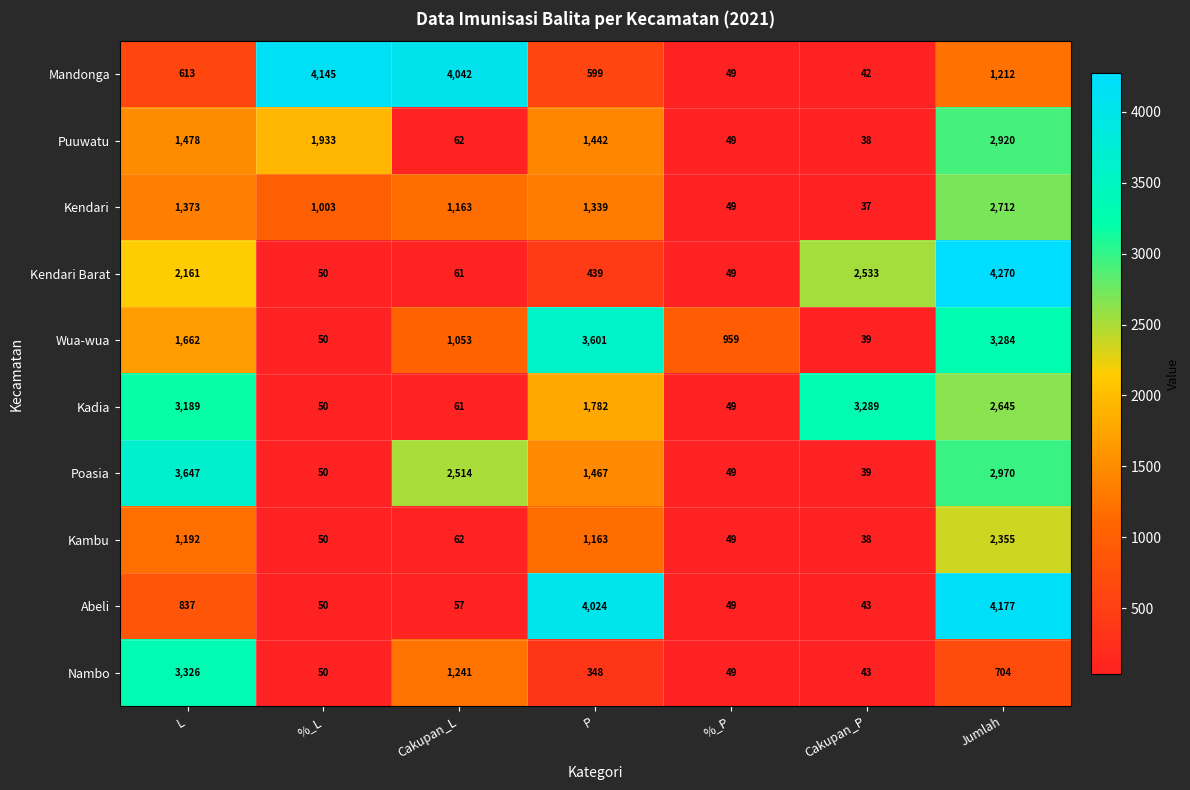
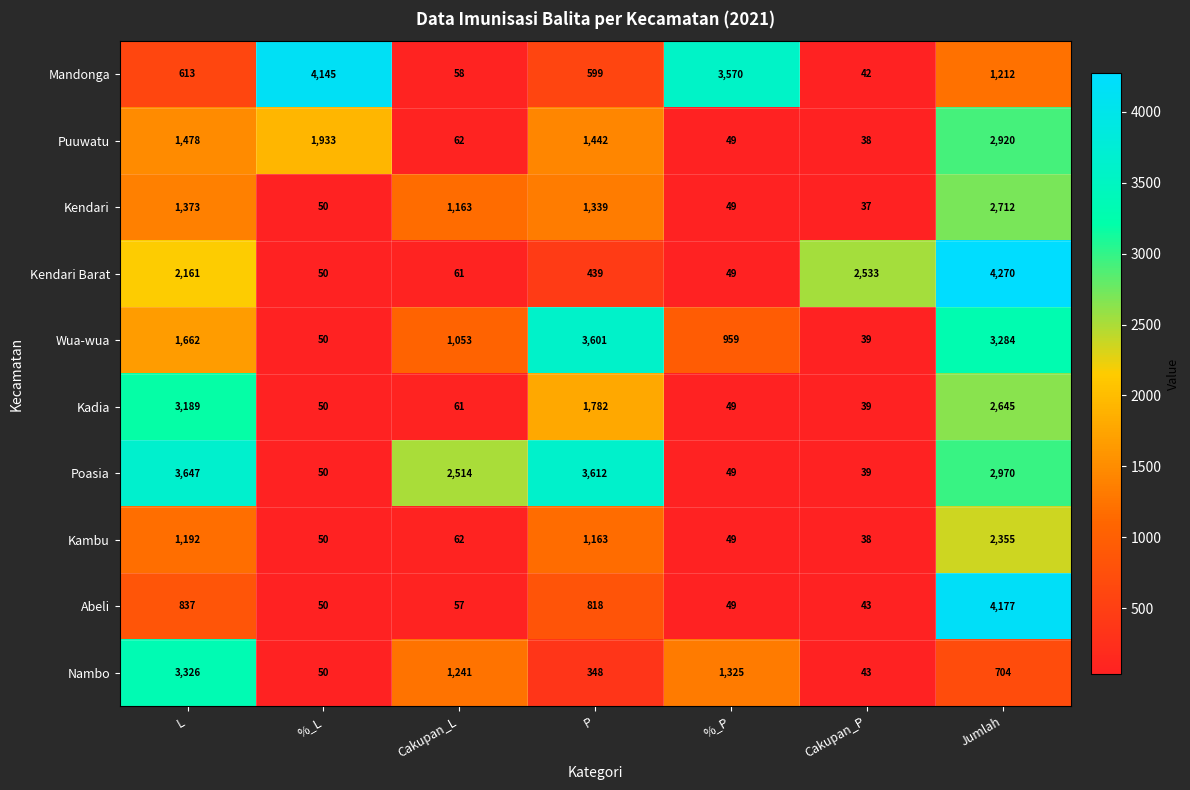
Mandonga, Cakupan_L: 4,042 -> 58
Mandonga, %_P: 49 -> 3,570
Kendari, %_L: 1,003 -> 50
Kadia, Cakupan_P: 3,289 -> 39
Poasia, P: 1,467 -> 3,612
Abeli, P: 4,024 -> 818
Nambo, %_P: 49 -> 1,325
